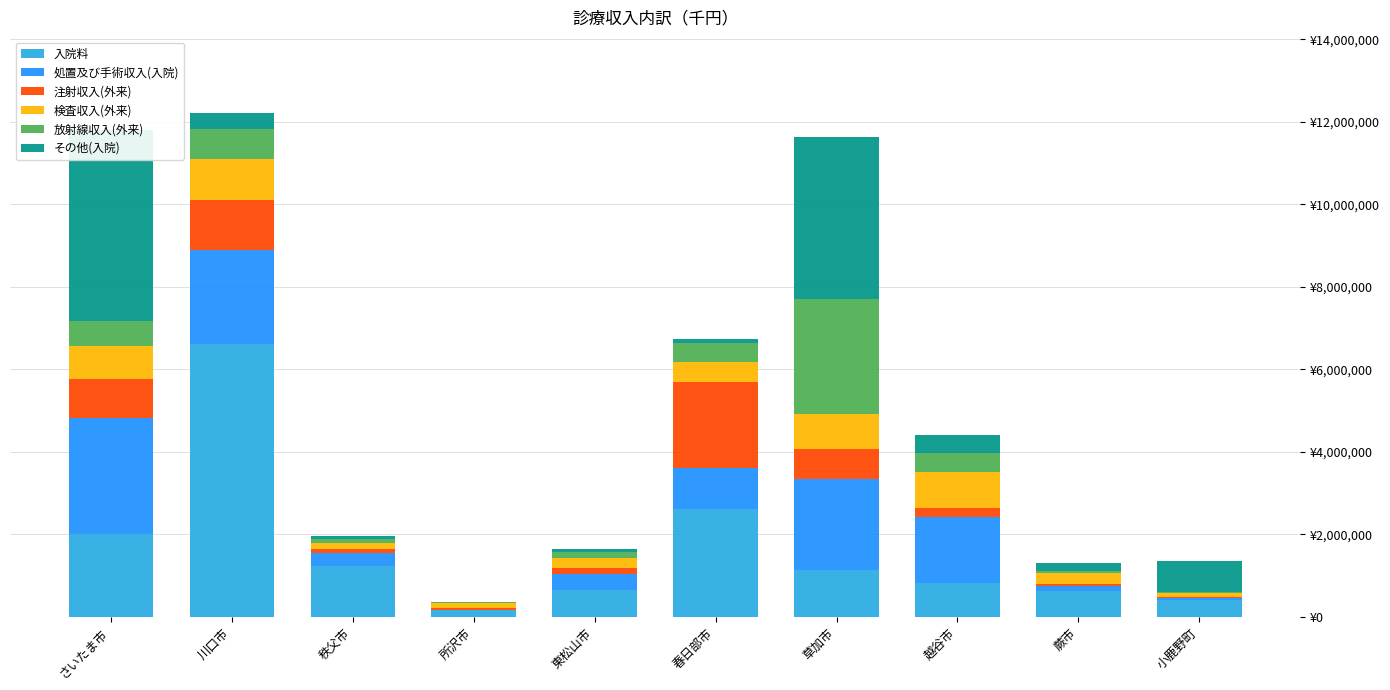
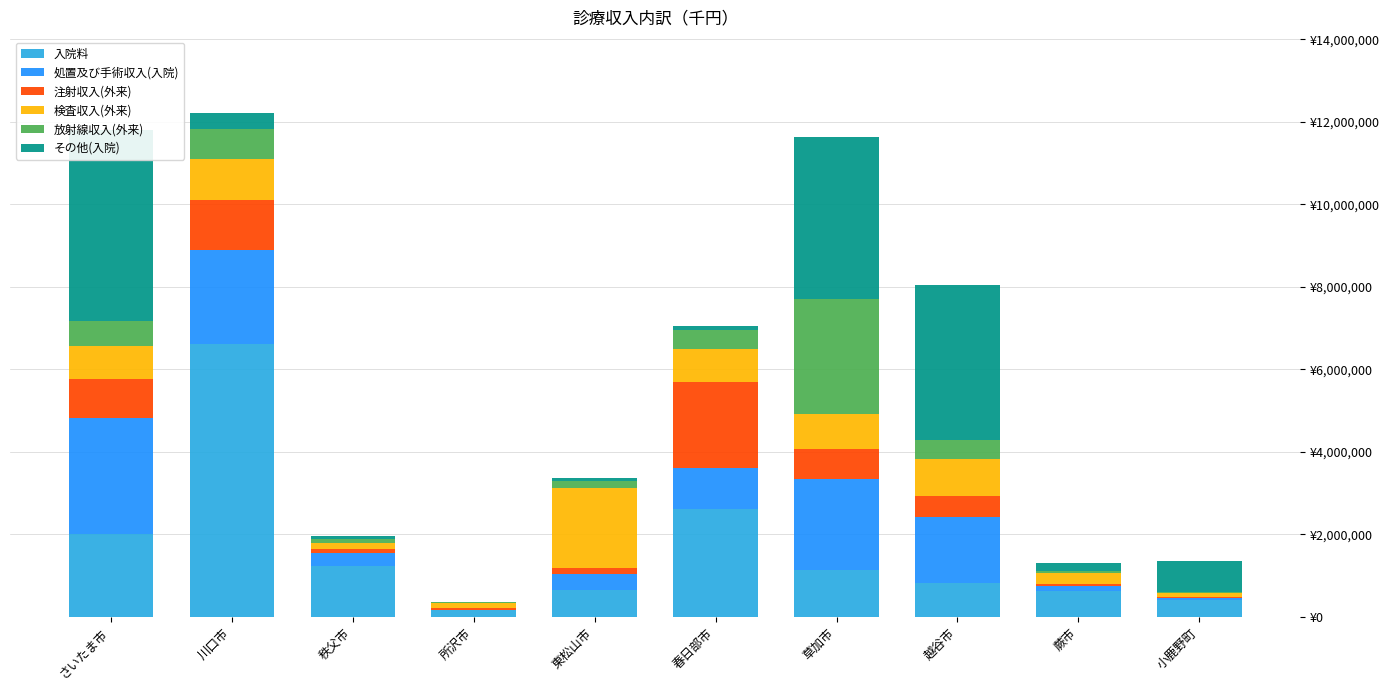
検査収入(外来), 東松山市: ¥200,000 -> ¥1,900,000
検査収入(外来), 春日部市: ¥500,000 -> ¥800,000
注射収入(外来), 越谷市: ¥200,000 -> ¥500,000
その他(入院), 越谷市: ¥400,000 -> ¥3,800,000
